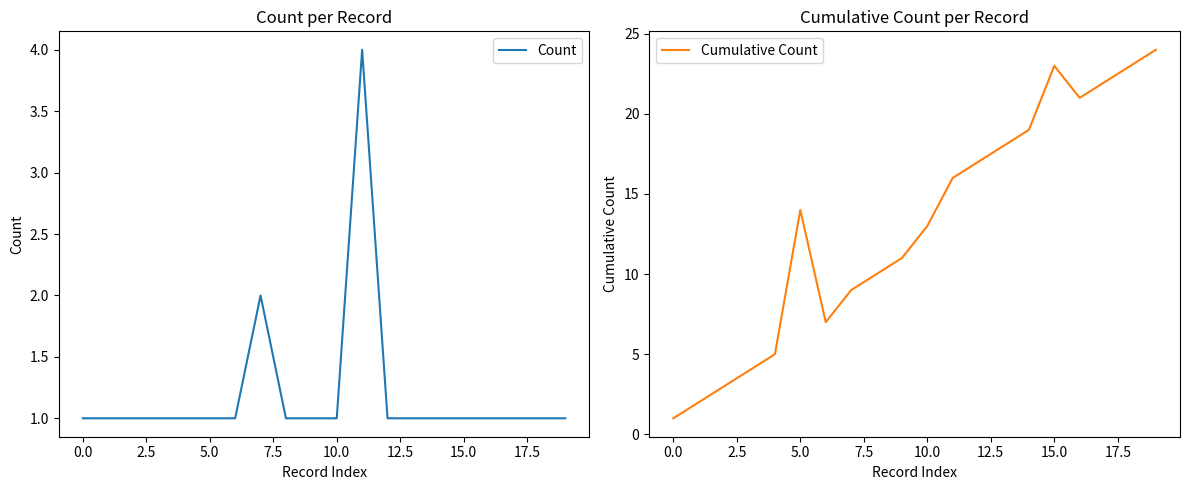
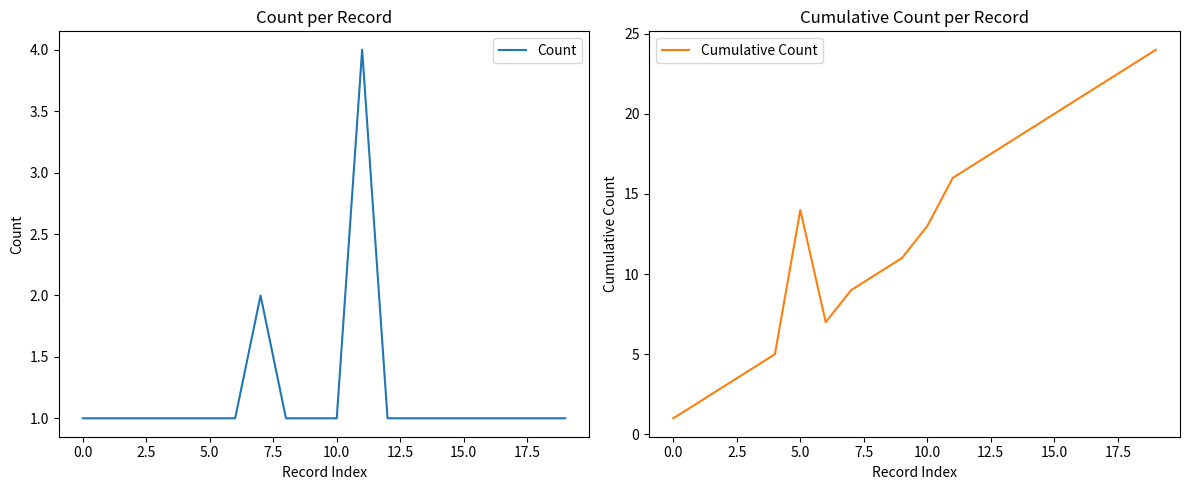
Cumulative Count per Record, 15.0: 23 -> 20
